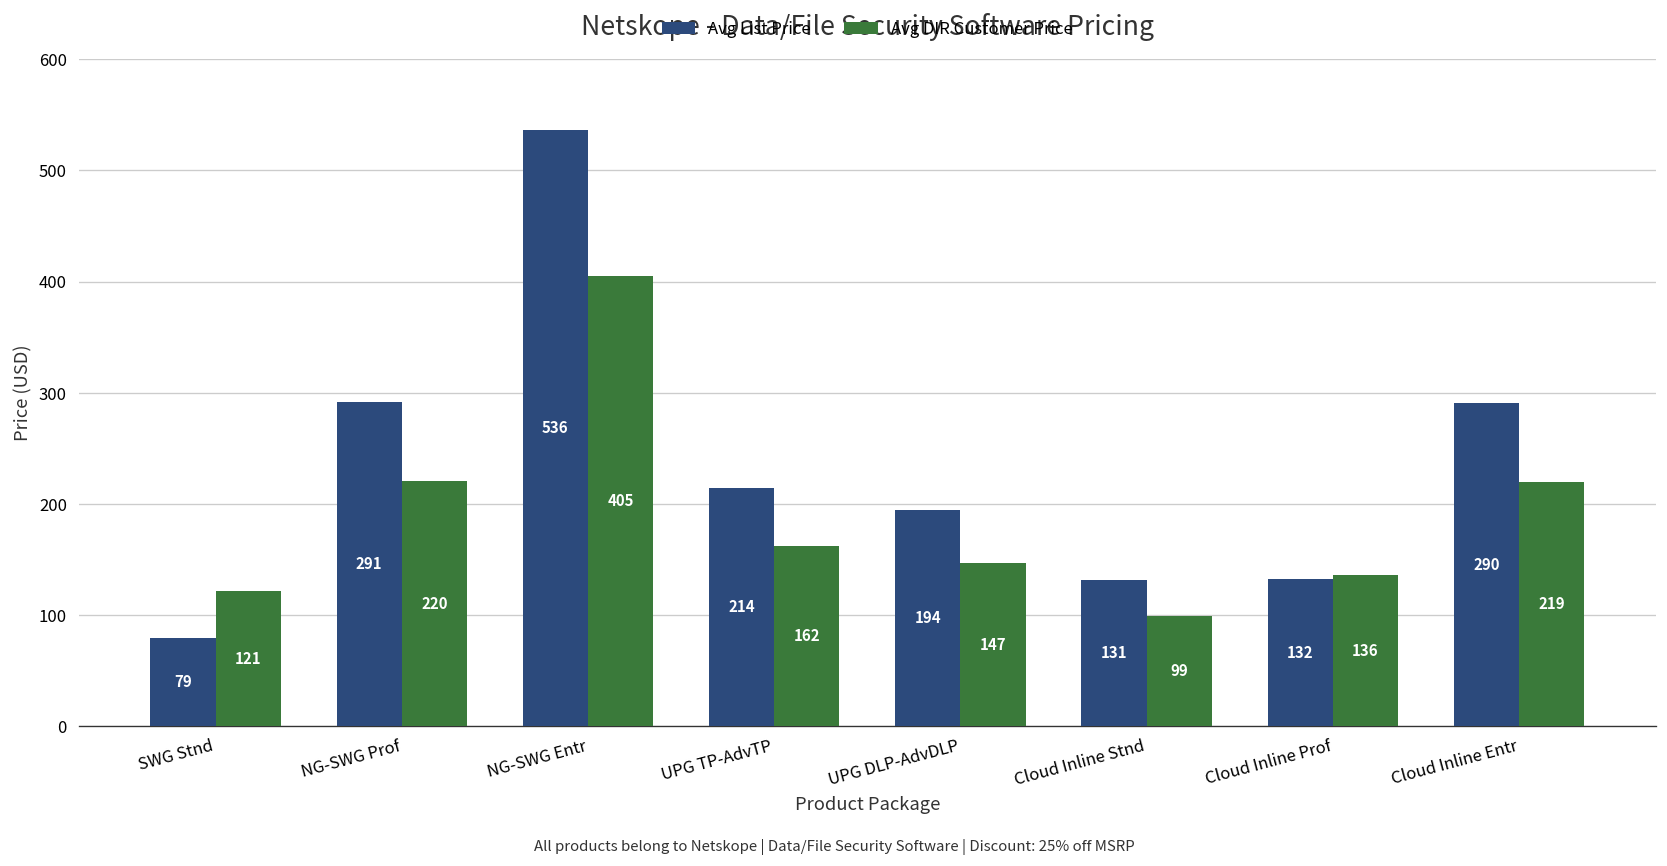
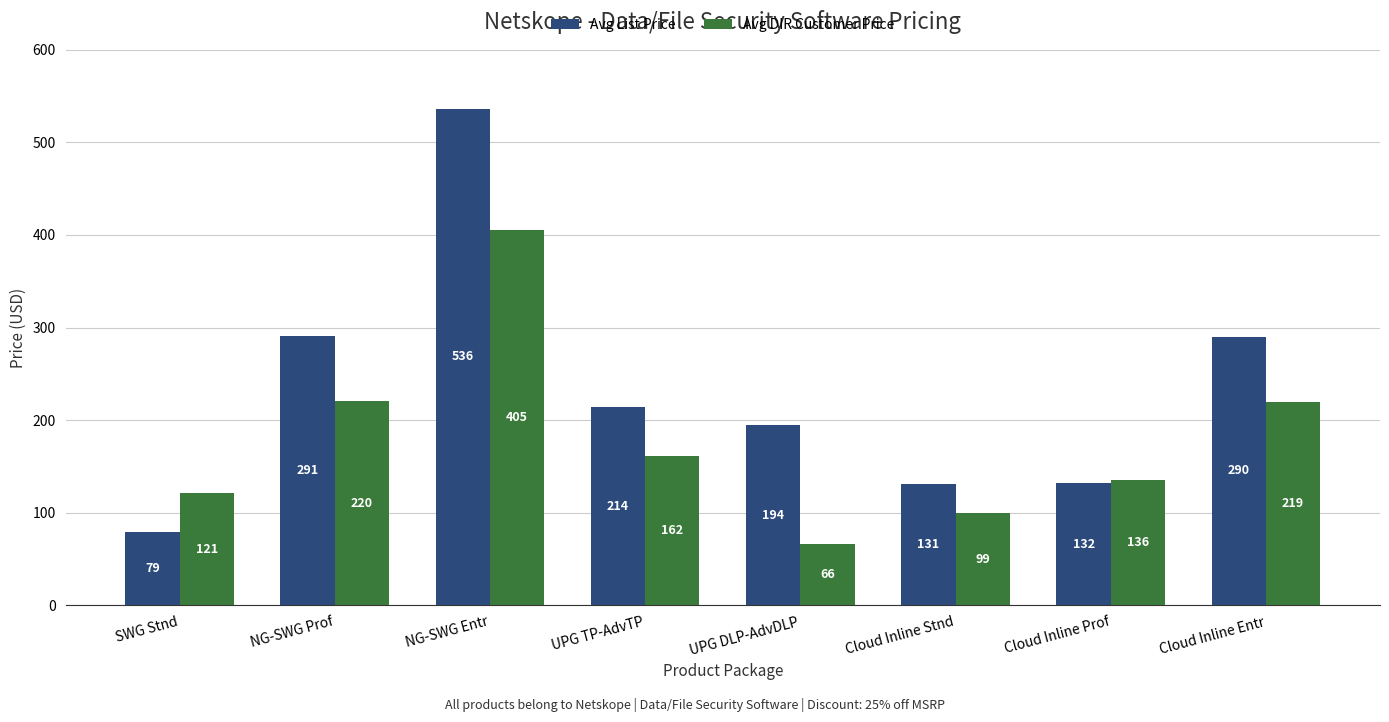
Avg DIR Customer Price, UPG DLP-AdvDLP: 147 -> 66
